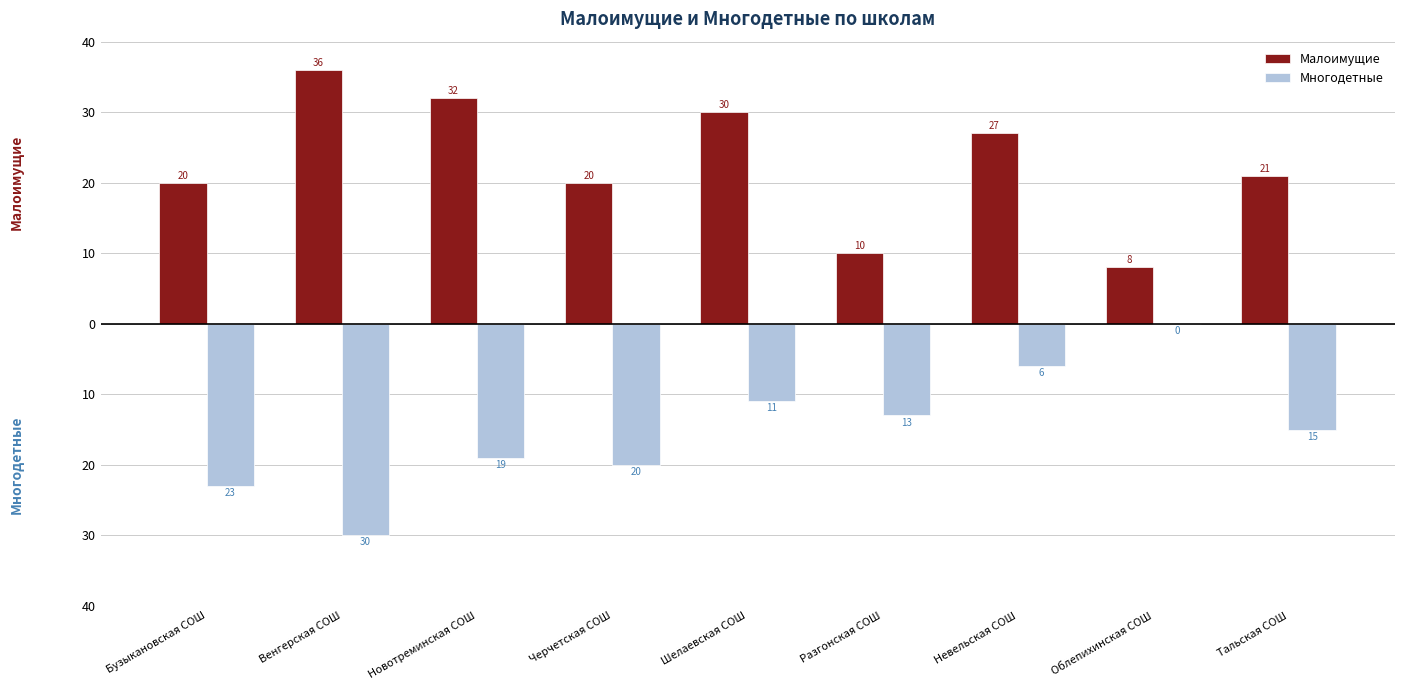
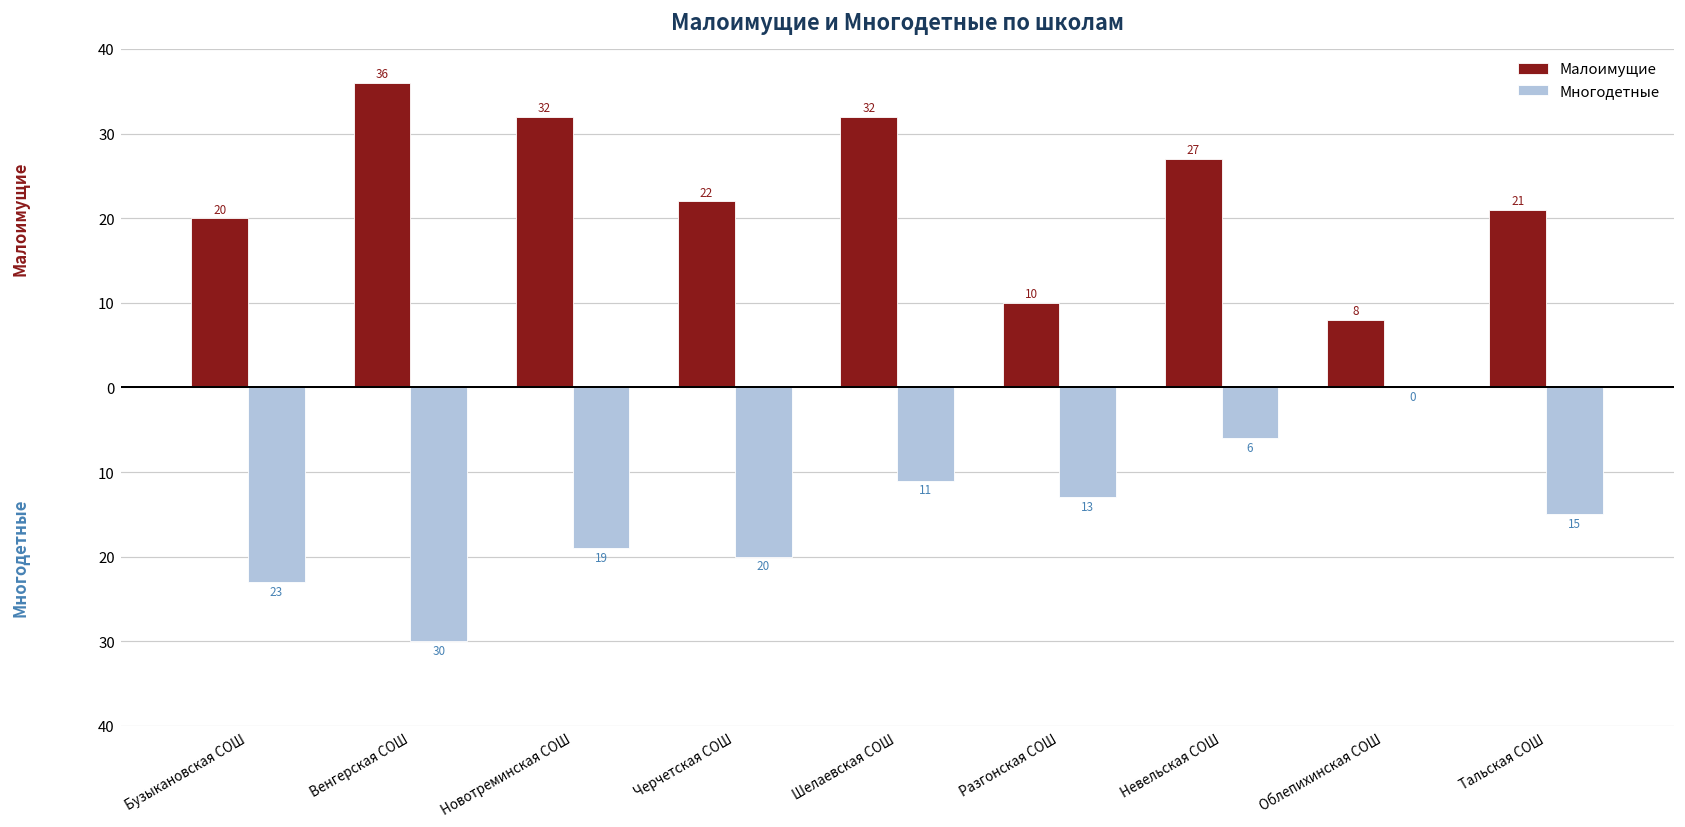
Малоимущие, Черчетская СОШ: 20 -> 22
Малоимущие, Шелаевская СОШ: 30 -> 32
